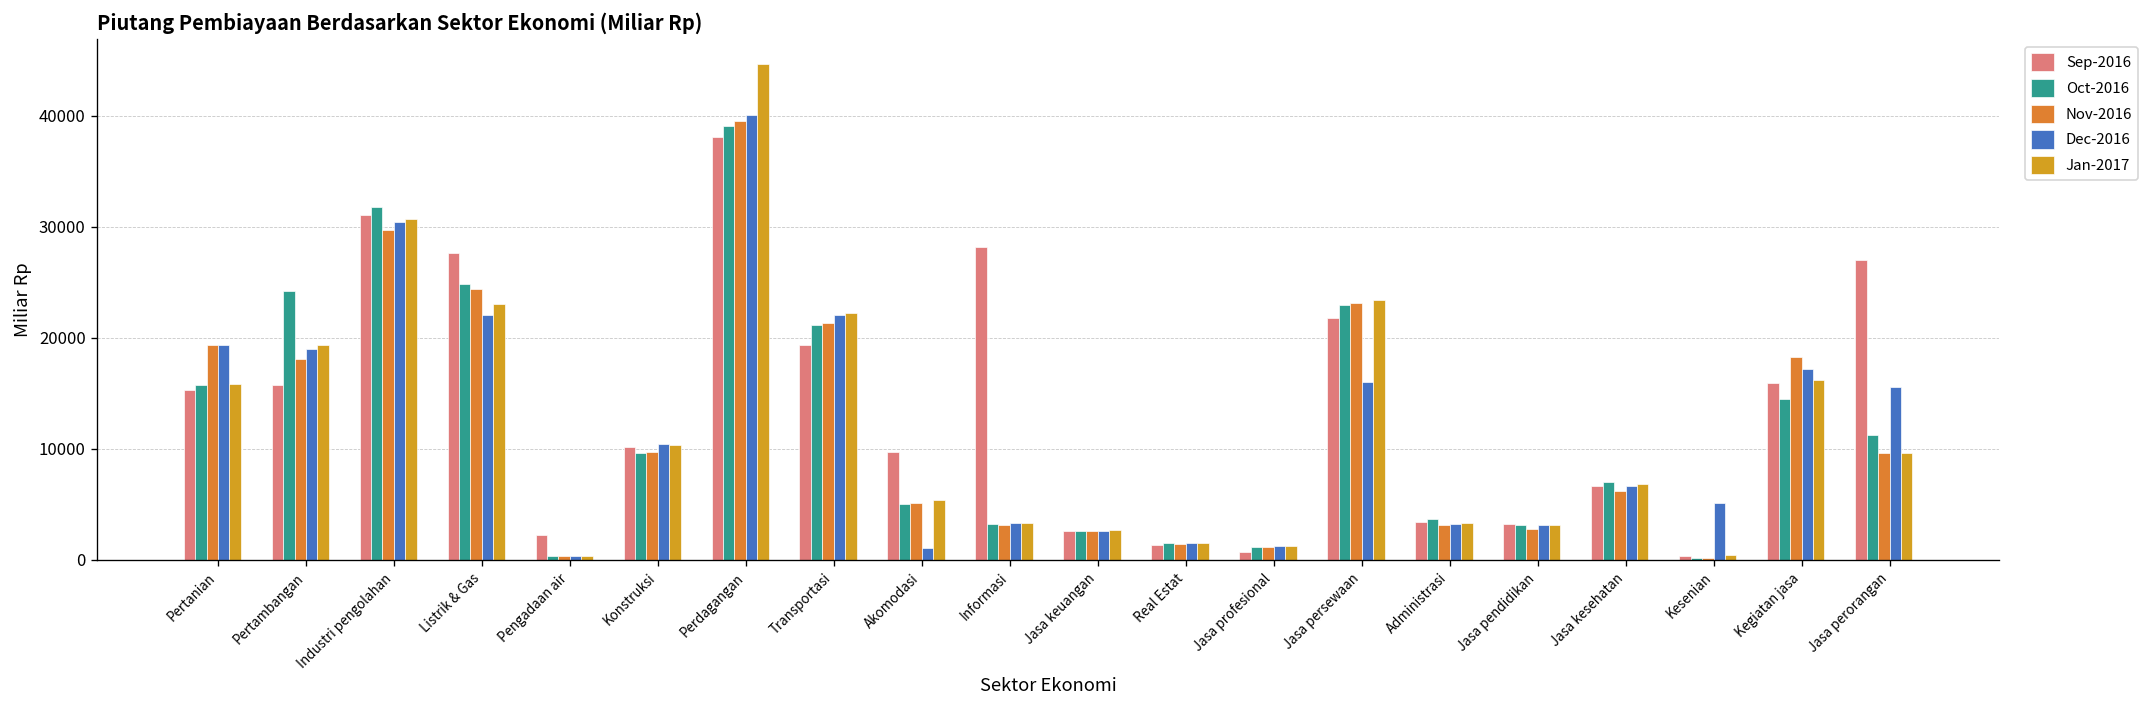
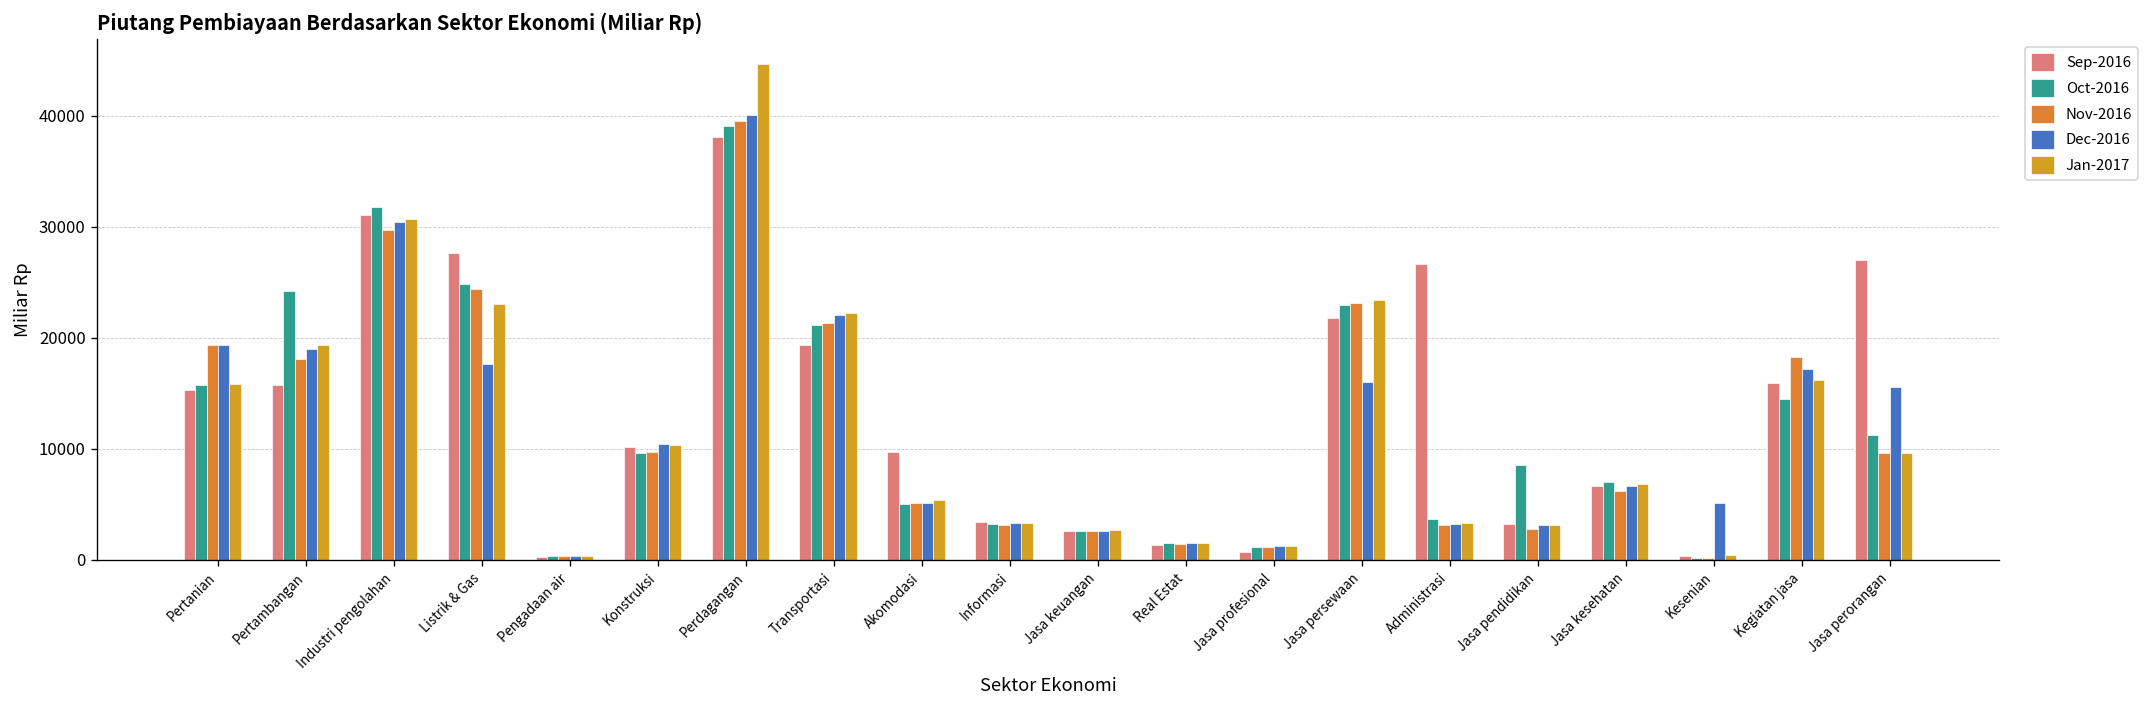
Dec-2016, Listrik & Gas: 22000 -> 18000
Sep-2016, Pengadaan air: 2000 -> 0
Dec-2016, Akomodasi: 1000 -> 5000
Sep-2016, Informasi: 28000 -> 3000
Sep-2016, Administrasi: 3000 -> 27000
Oct-2016, Jasa pendidikan: 3000 -> 9000
